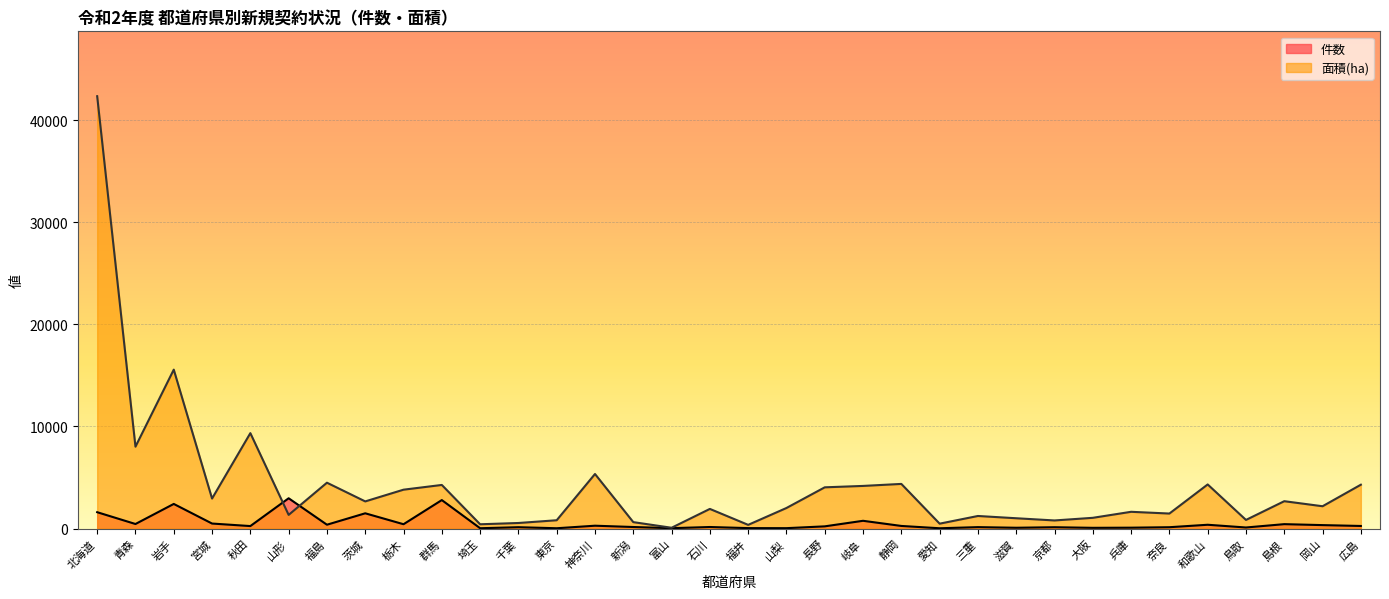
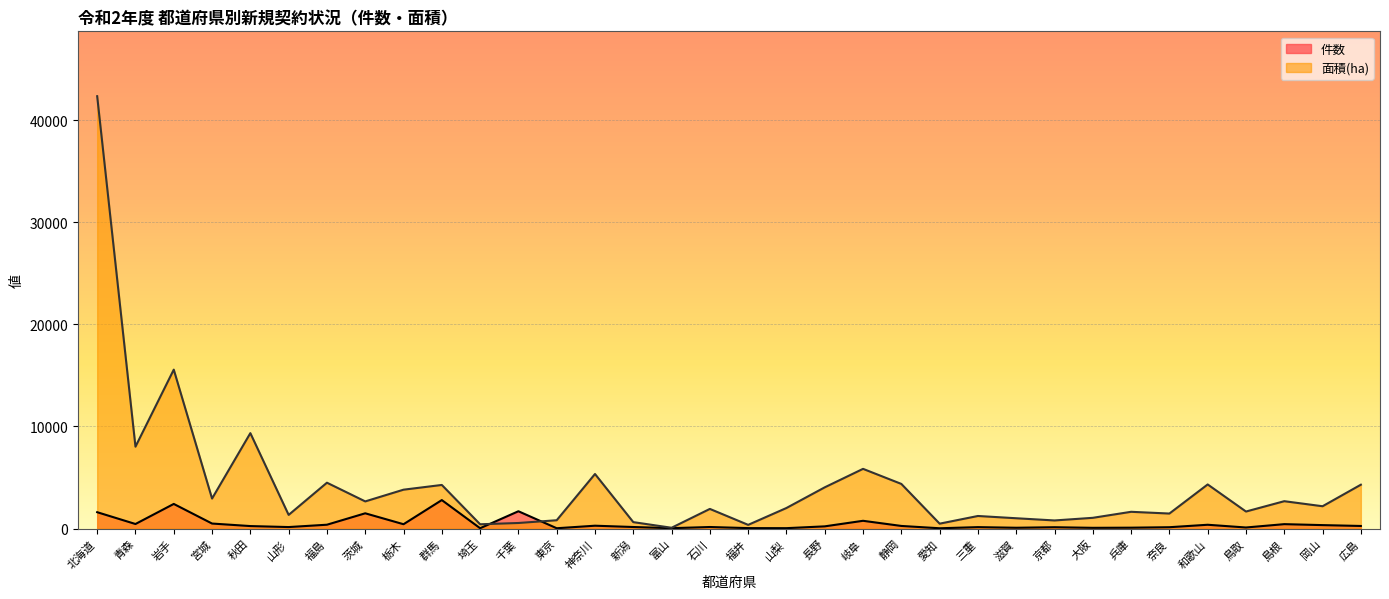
件数, 山形: 3000 -> 200
件数, 千葉: 100 -> 1700
面積(ha), 岐阜: 4200 -> 5900
面積(ha), 鳥取: 800 -> 1700
